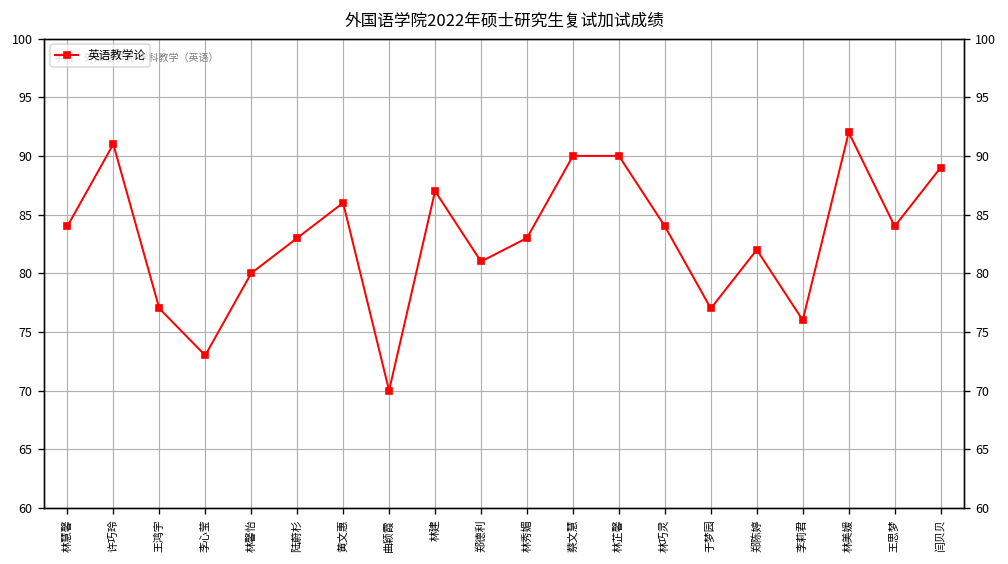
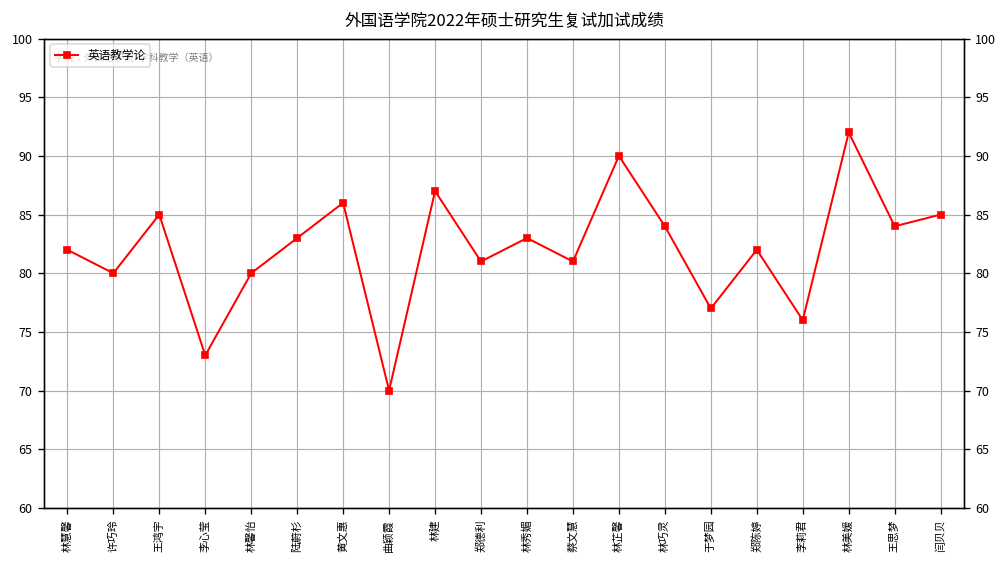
林慧馨: 84 -> 82
许巧玲: 91 -> 80
王鸿宇: 77 -> 85
蔡文慧: 90 -> 81
闫贝贝: 89 -> 85
